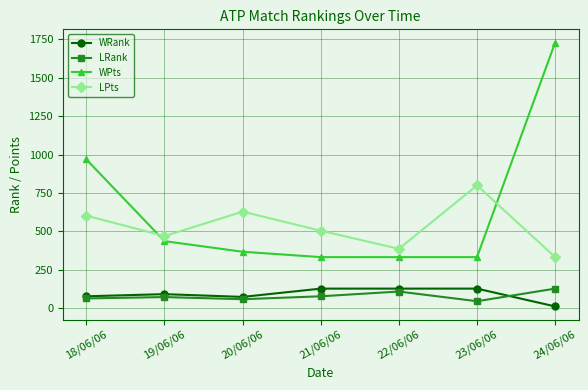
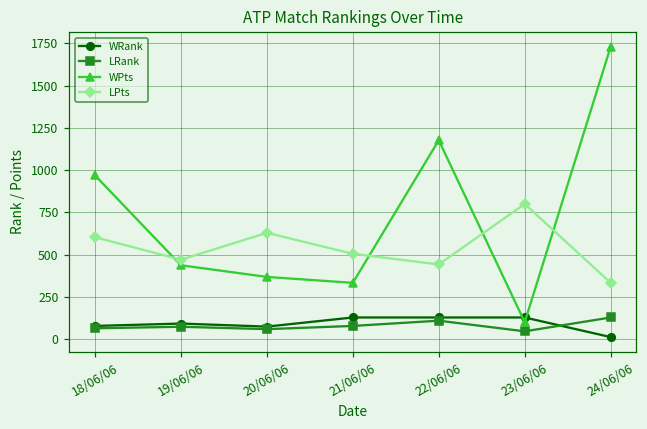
WPts, 22/06/06: 330 -> 1180
LPts, 22/06/06: 390 -> 440
WPts, 23/06/06: 330 -> 100
